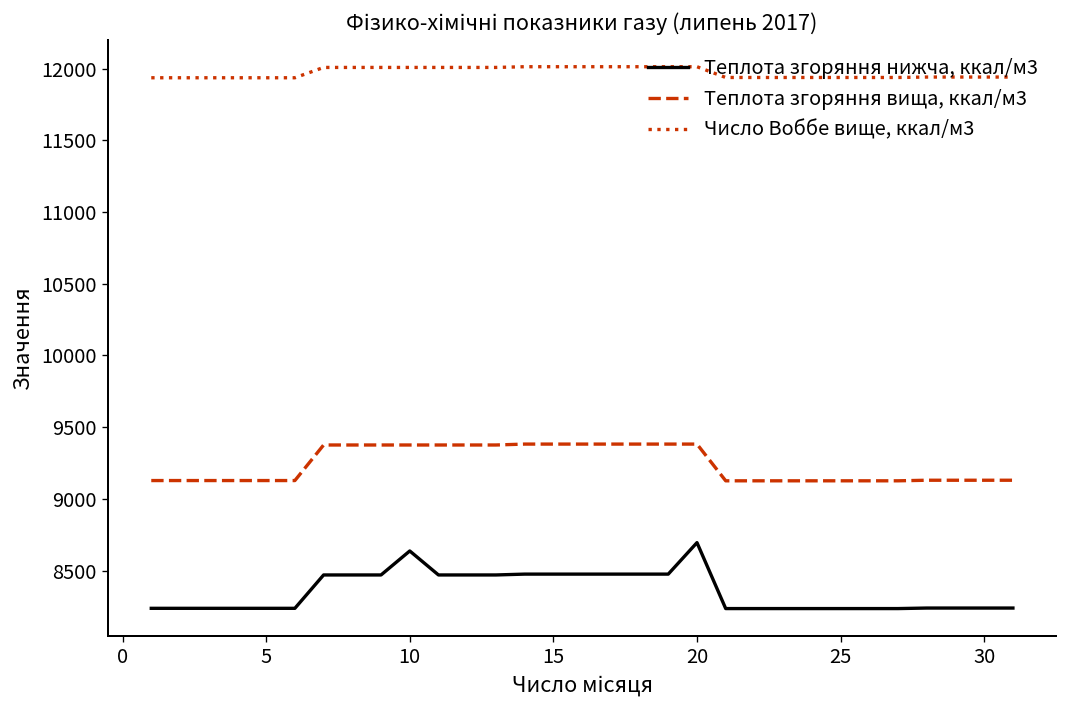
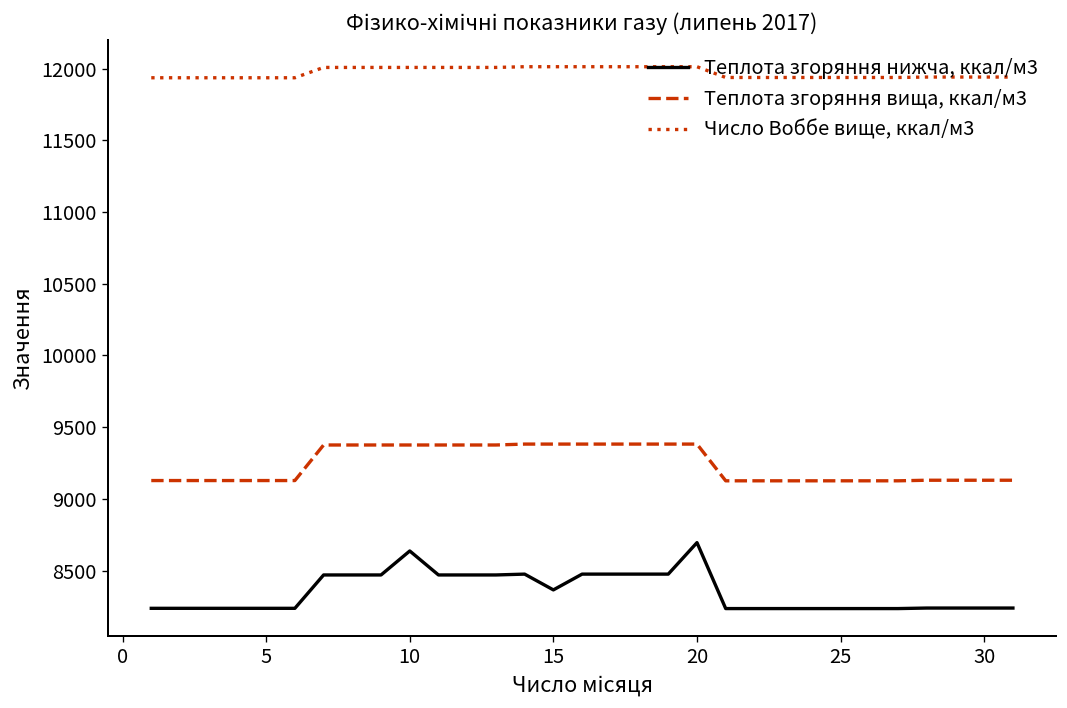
Теплота згоряння нижча, ккал/м3, 15: 8480 -> 8370
